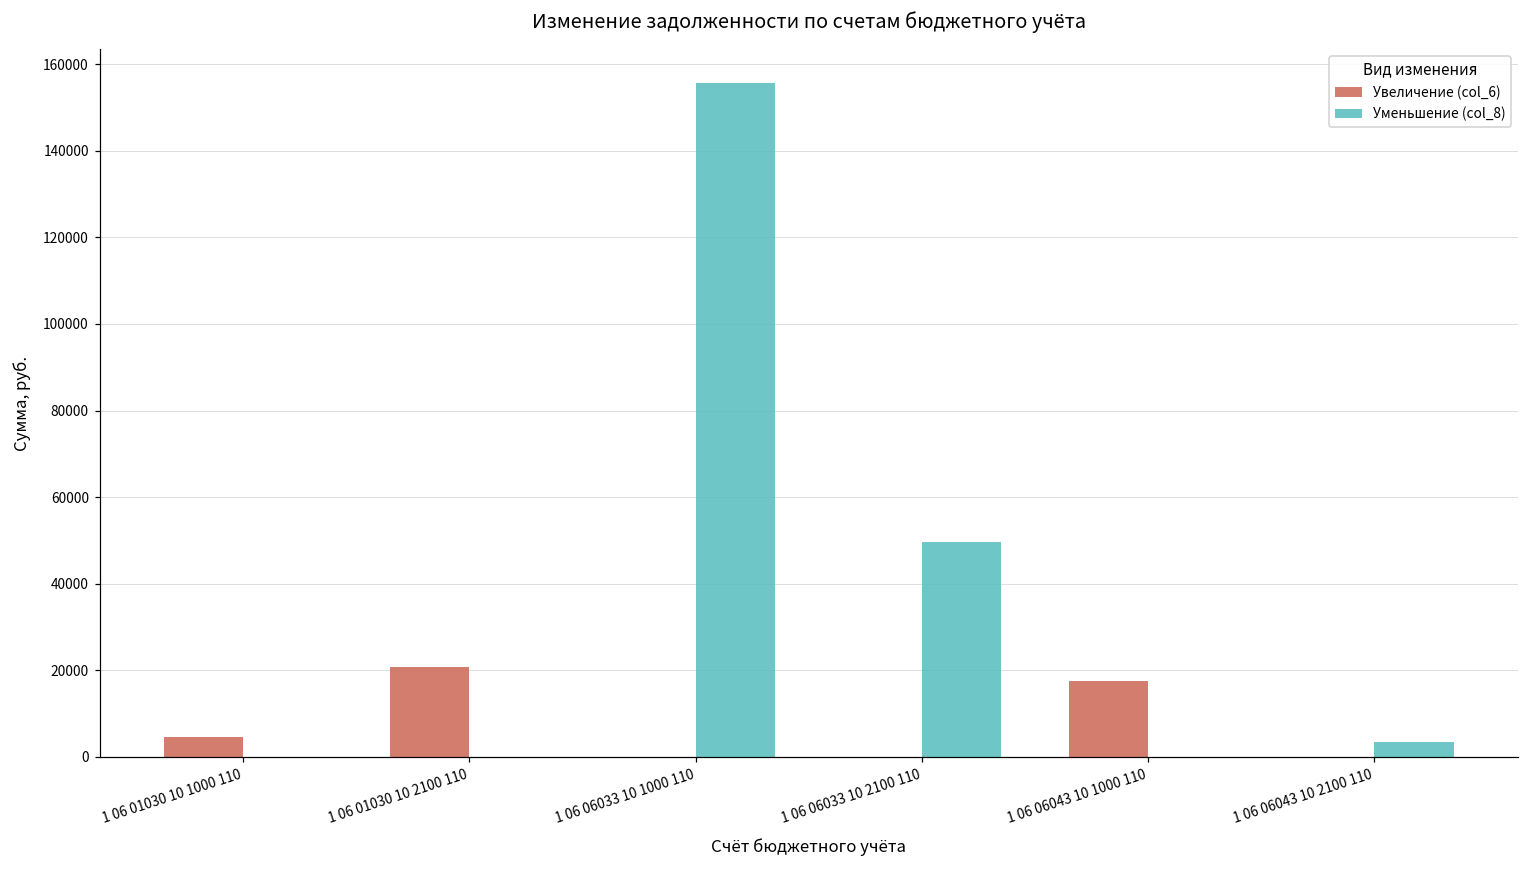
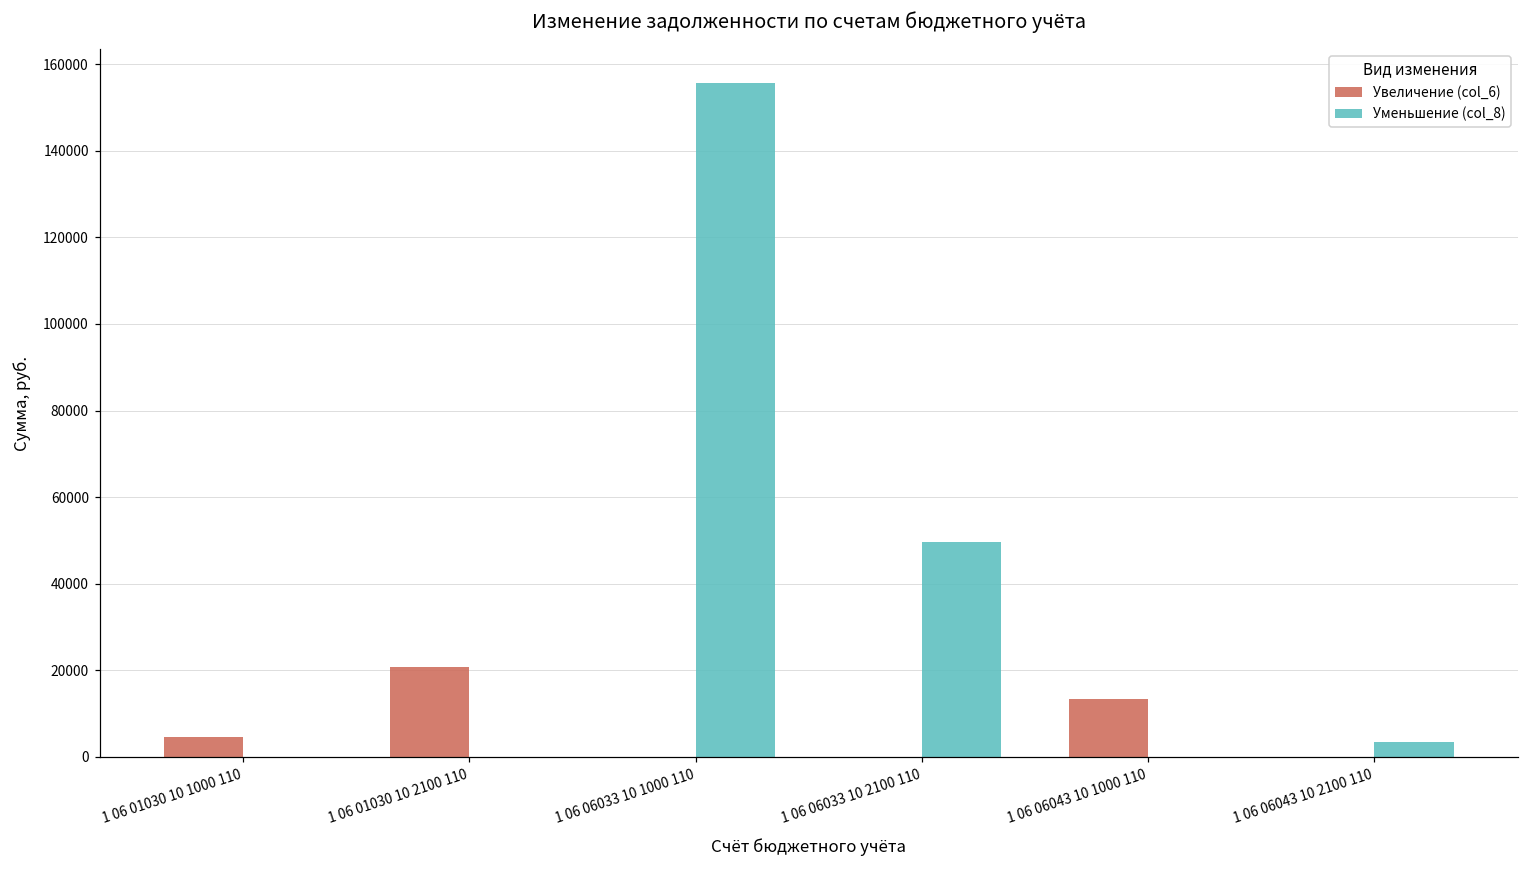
Увеличение (col_6), 1 06 06043 10 1000 110: 18000 -> 13000
